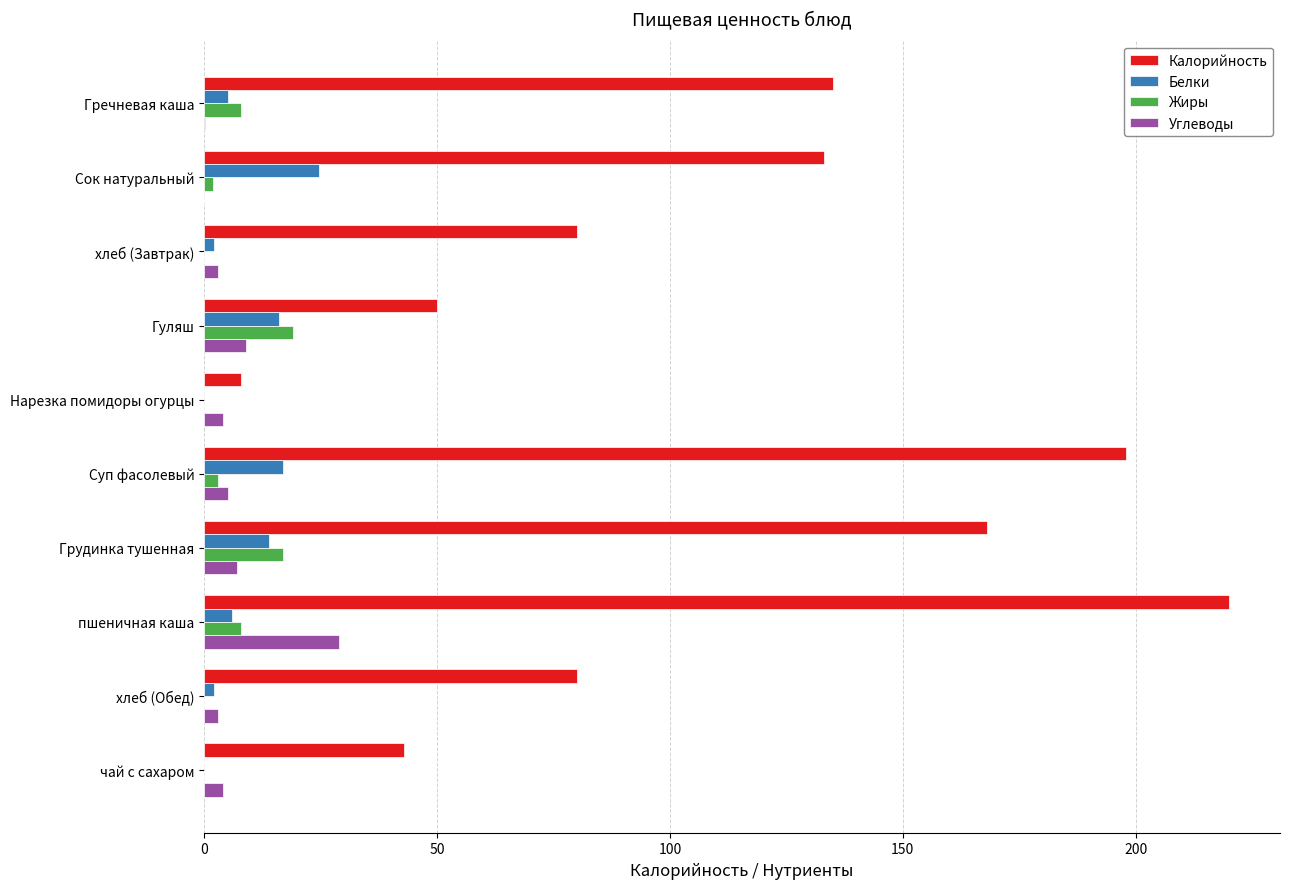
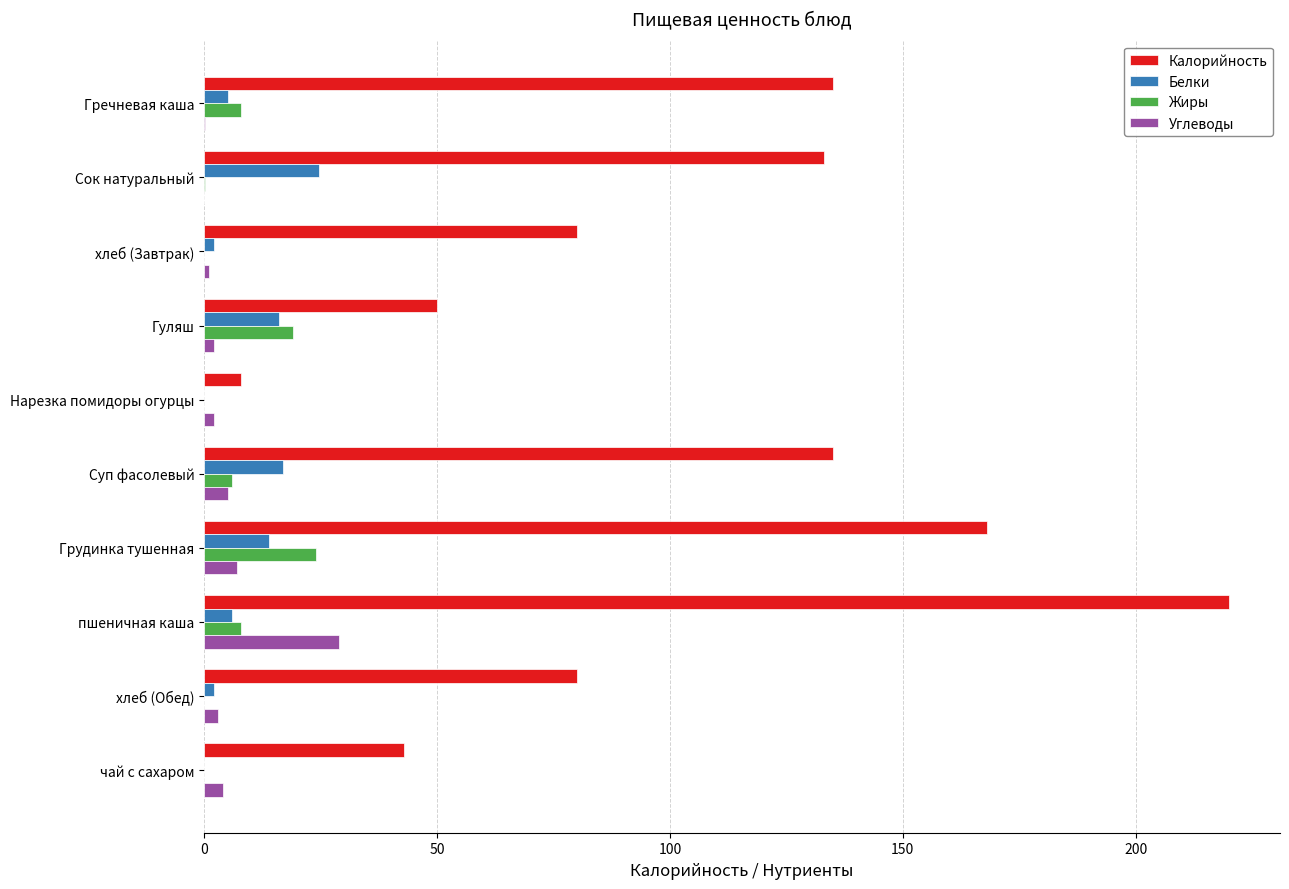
Жиры, Сок натуральный: 2 -> 0
Углеводы, хлеб (Завтрак): 3 -> 1
Углеводы, Гуляш: 9 -> 2
Углеводы, Нарезка помидоры огурцы: 4 -> 2
Калорийность, Суп фасолевый: 198 -> 135
Жиры, Суп фасолевый: 3 -> 6
Жиры, Грудинка тушенная: 17 -> 24
